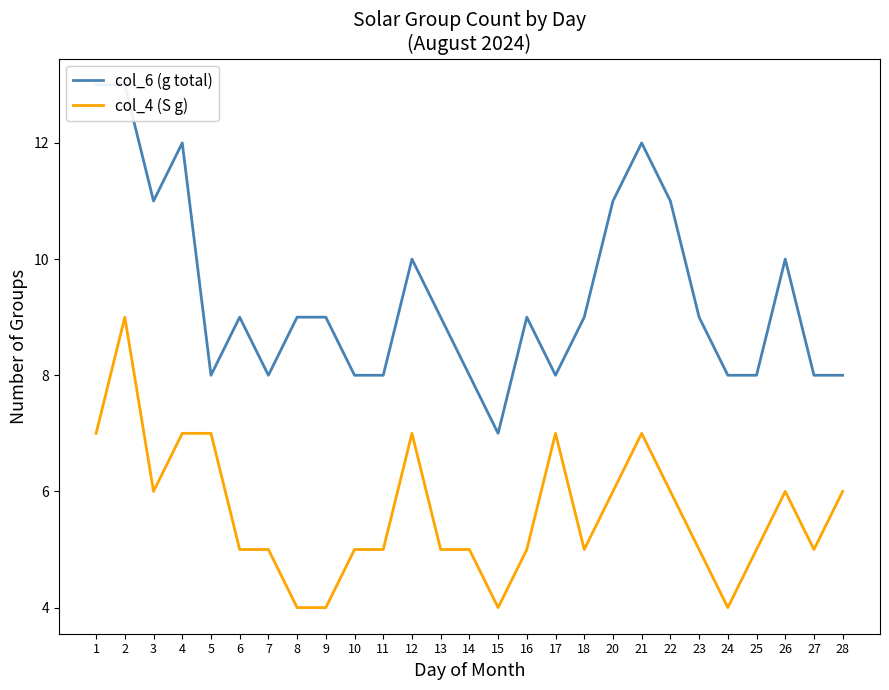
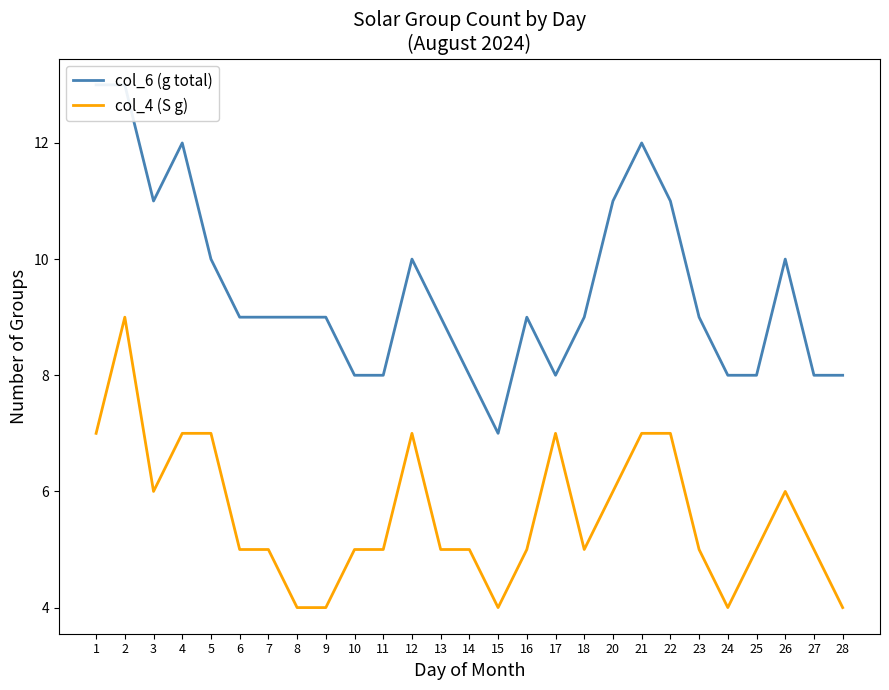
col_6 (g total), 5: 8 -> 10
col_6 (g total), 7: 8 -> 9
col_4 (S g), 22: 6 -> 7
col_4 (S g), 28: 6 -> 4
